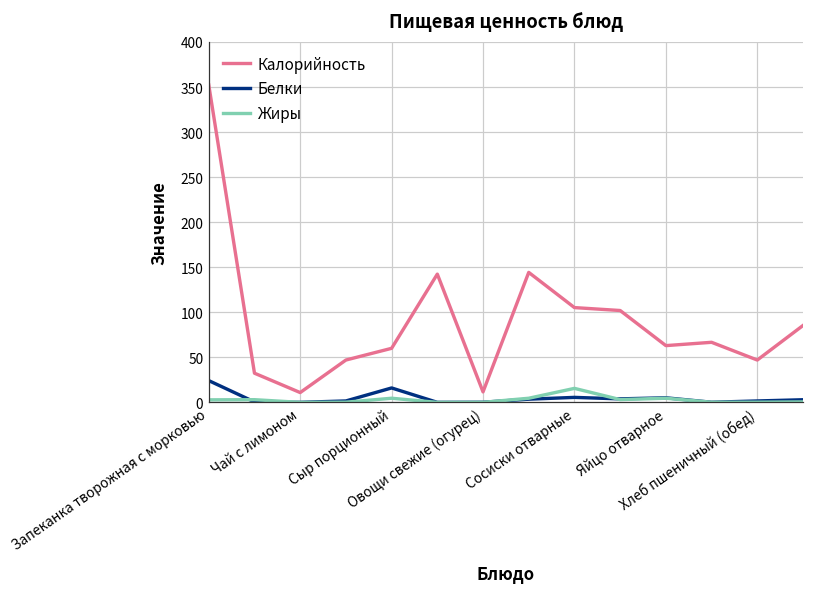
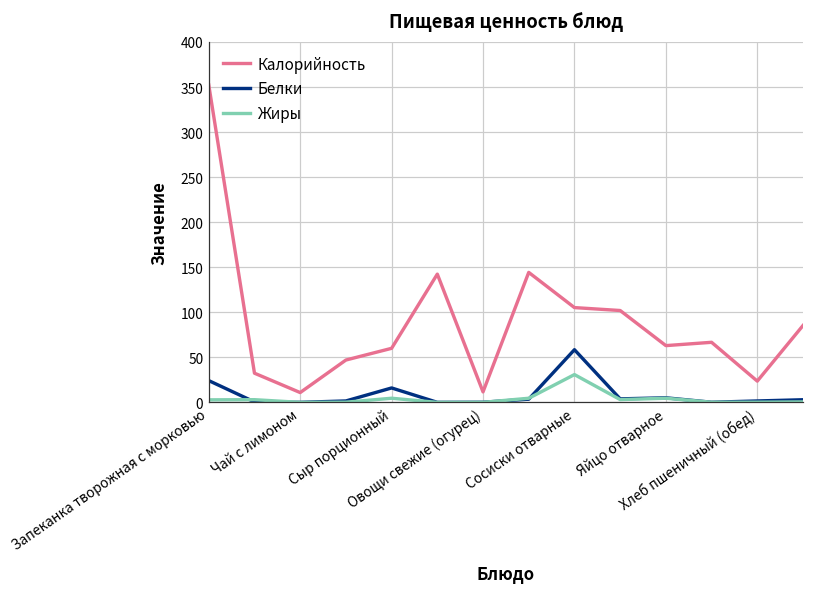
Белки, Сосиски отварные: 10 -> 60
Жиры, Сосиски отварные: 20 -> 30
Калорийность, Хлеб пшеничный (обед): 50 -> 20
